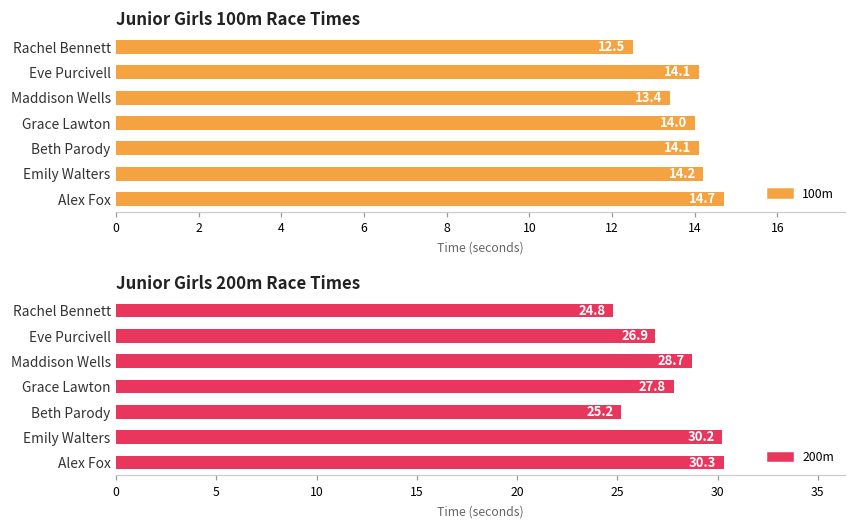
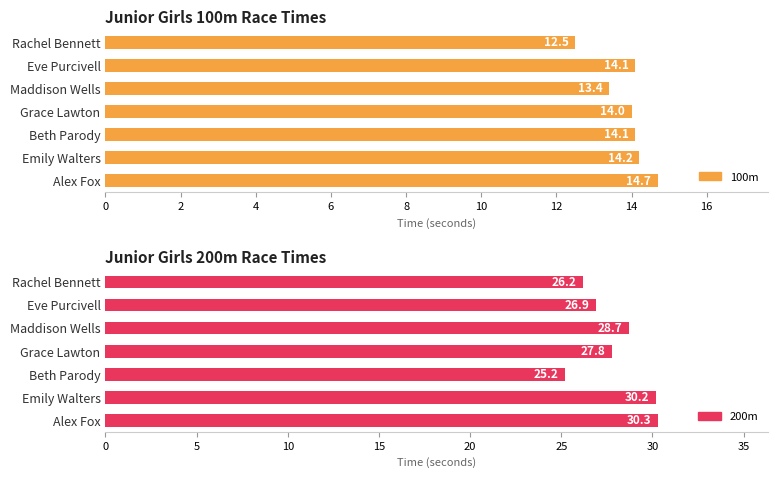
Junior Girls 200m Race Times, Rachel Bennett: 24.8 -> 26.2
